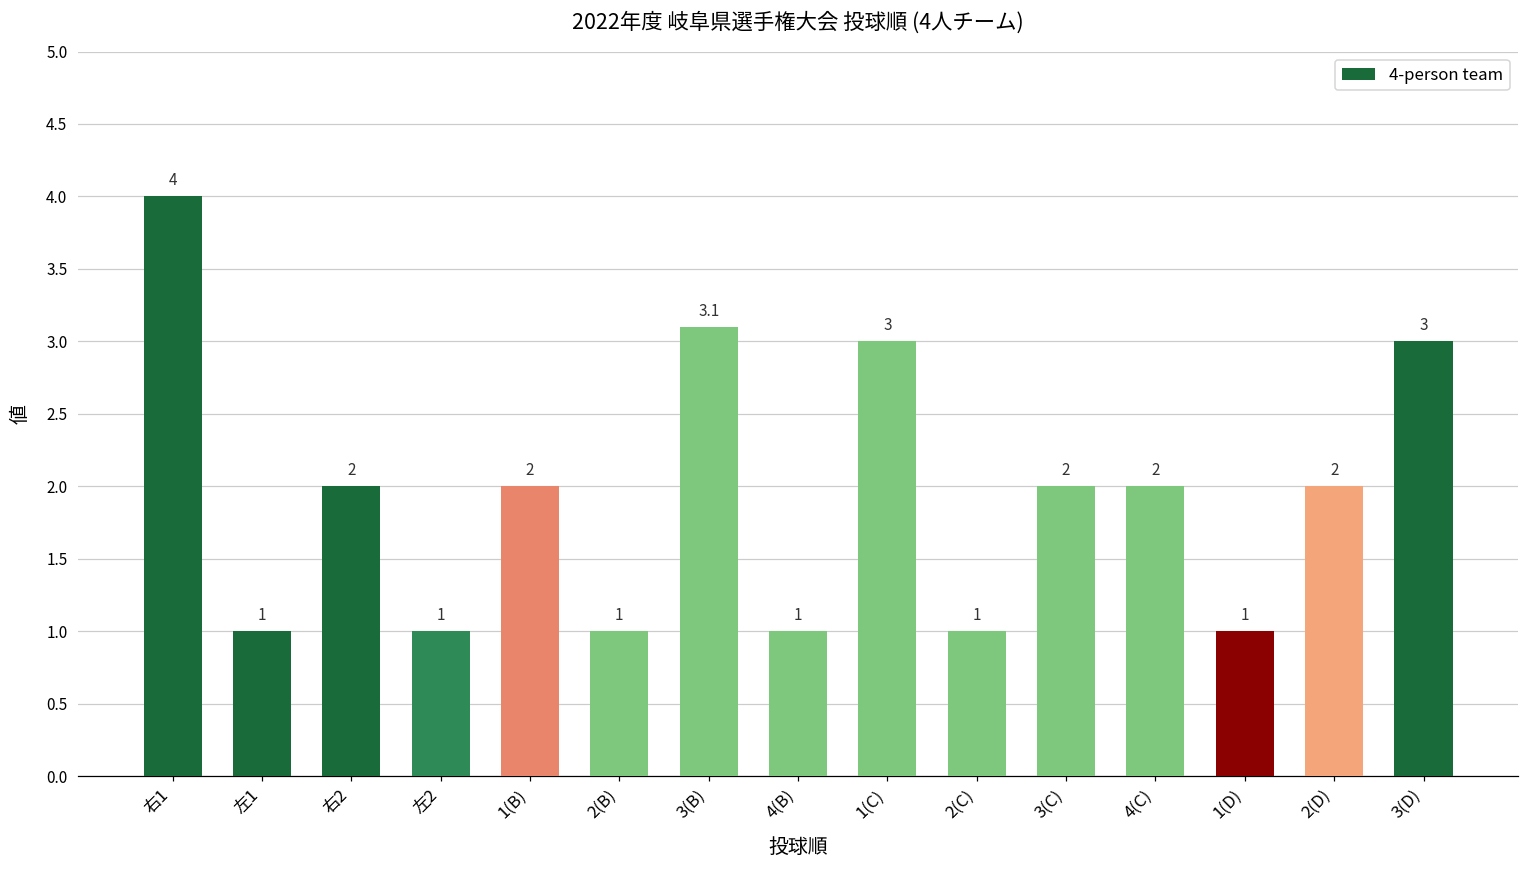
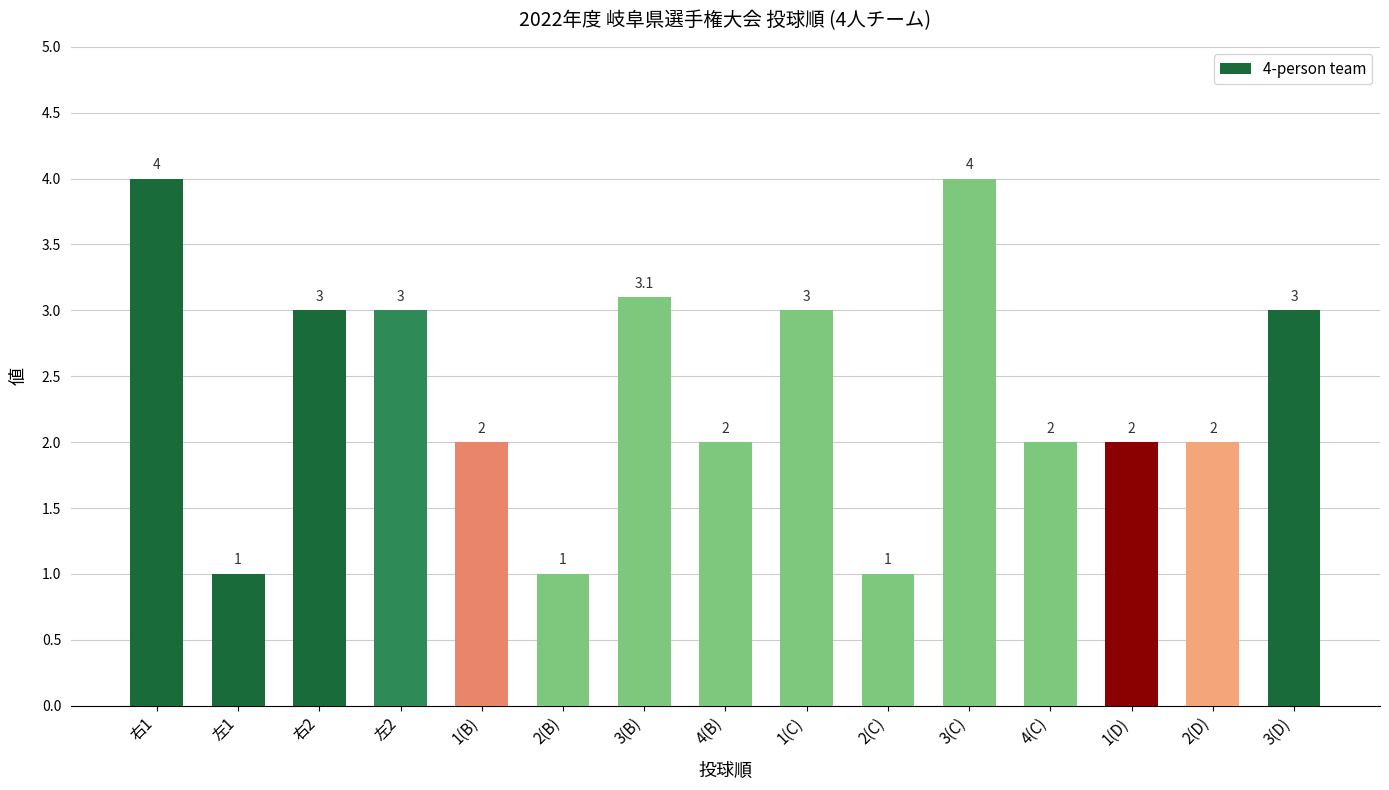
右2: 2 -> 3
左2: 1 -> 3
4(B): 1 -> 2
3(C): 2 -> 4
1(D): 1 -> 2
